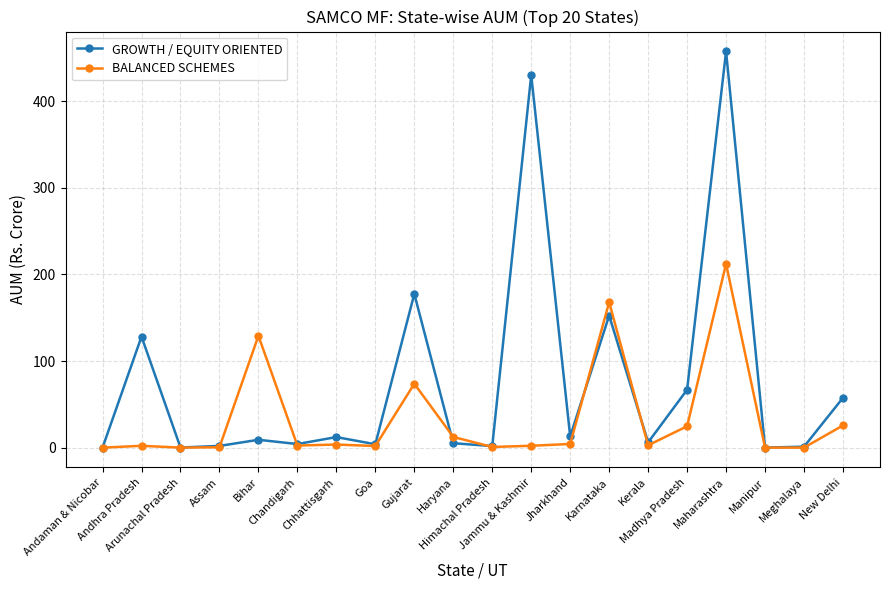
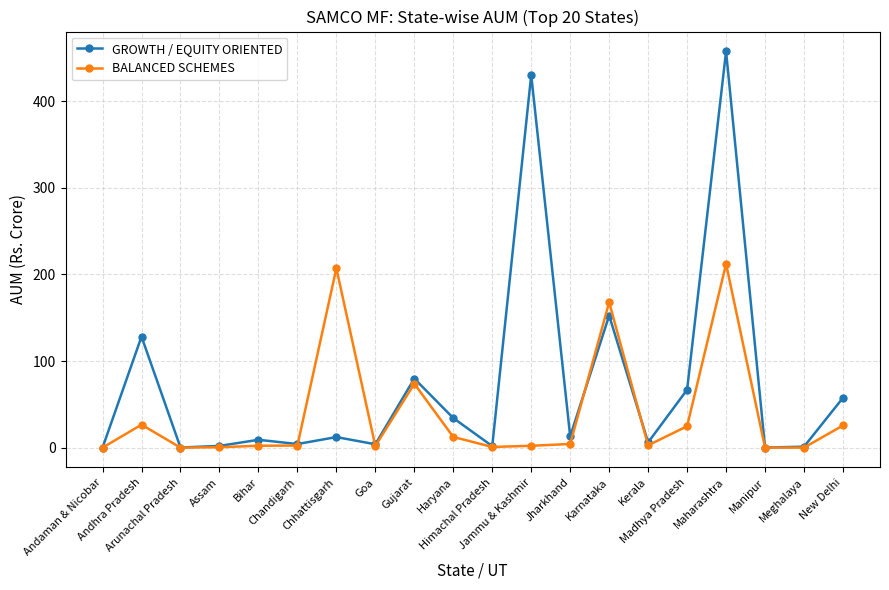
BALANCED SCHEMES, Andhra Pradesh: 0 -> 30
BALANCED SCHEMES, Bihar: 130 -> 0
BALANCED SCHEMES, Chhattisgarh: 0 -> 210
GROWTH / EQUITY ORIENTED, Gujarat: 180 -> 80
GROWTH / EQUITY ORIENTED, Haryana: 10 -> 30
